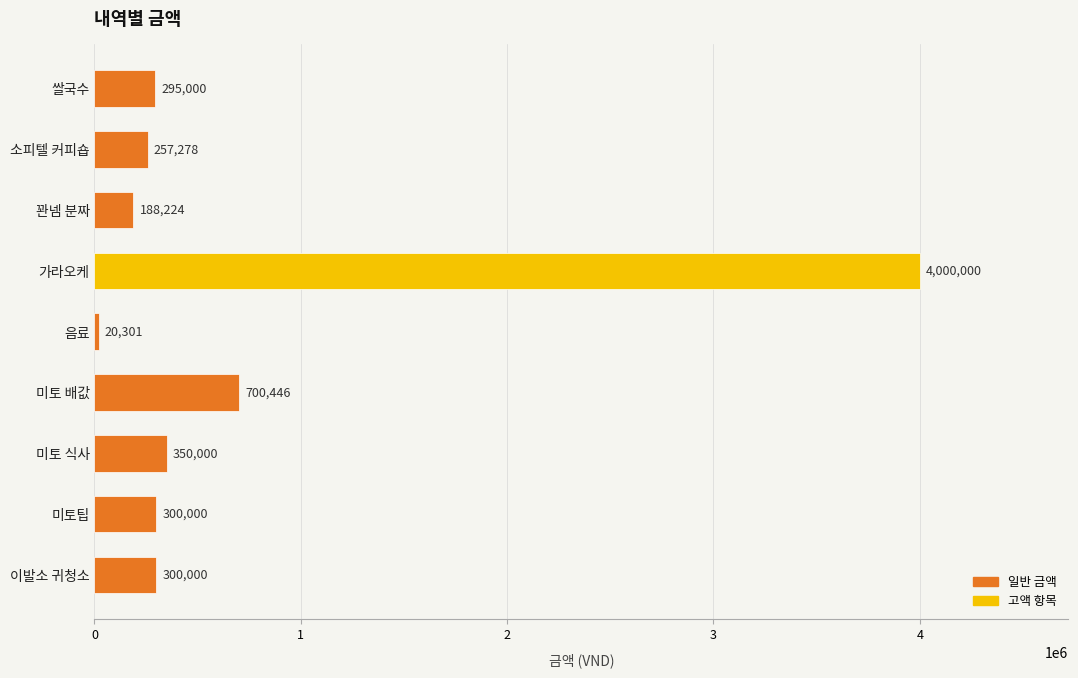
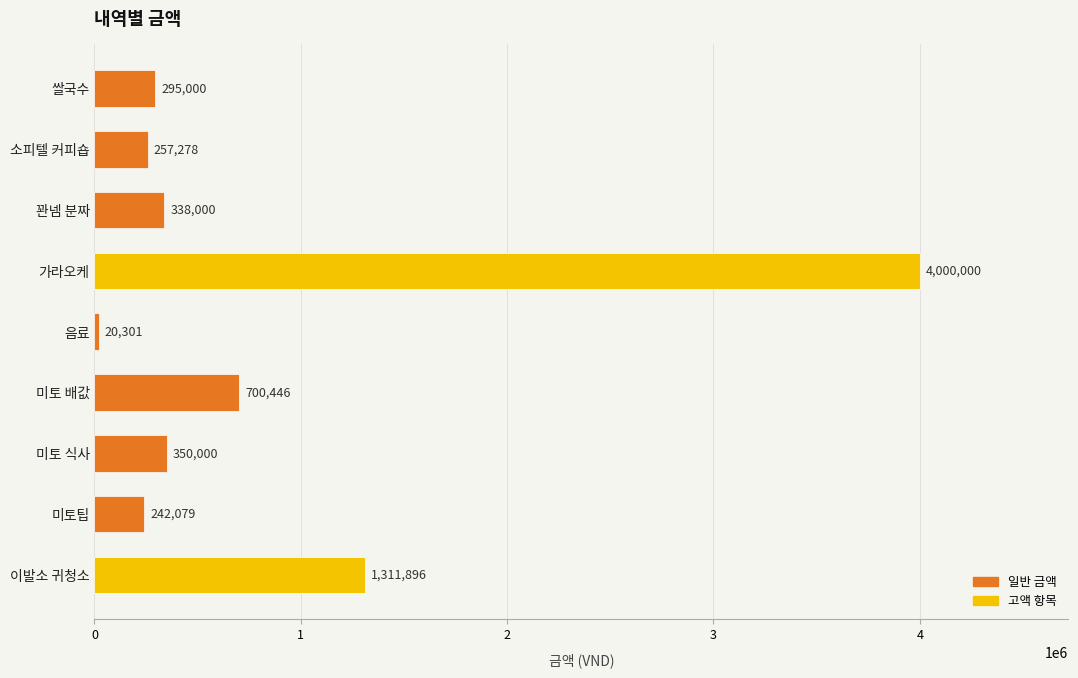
꽌넴 분짜: 188,224 -> 338,000
미토팁: 300,000 -> 242,079
이발소 귀청소: 300,000 -> 1,311,896
